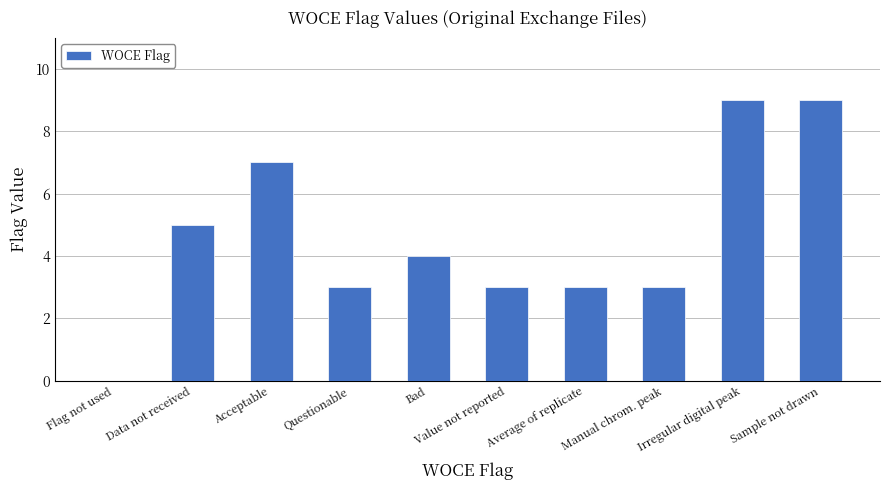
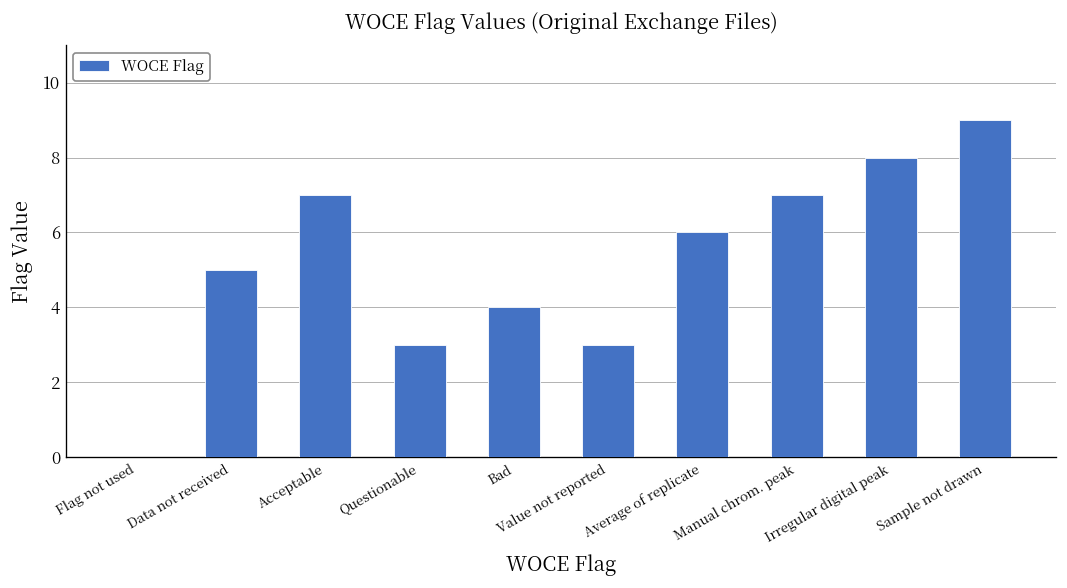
Average of replicate: 3 -> 6
Manual chrom. peak: 3 -> 7
Irregular digital peak: 9 -> 8
